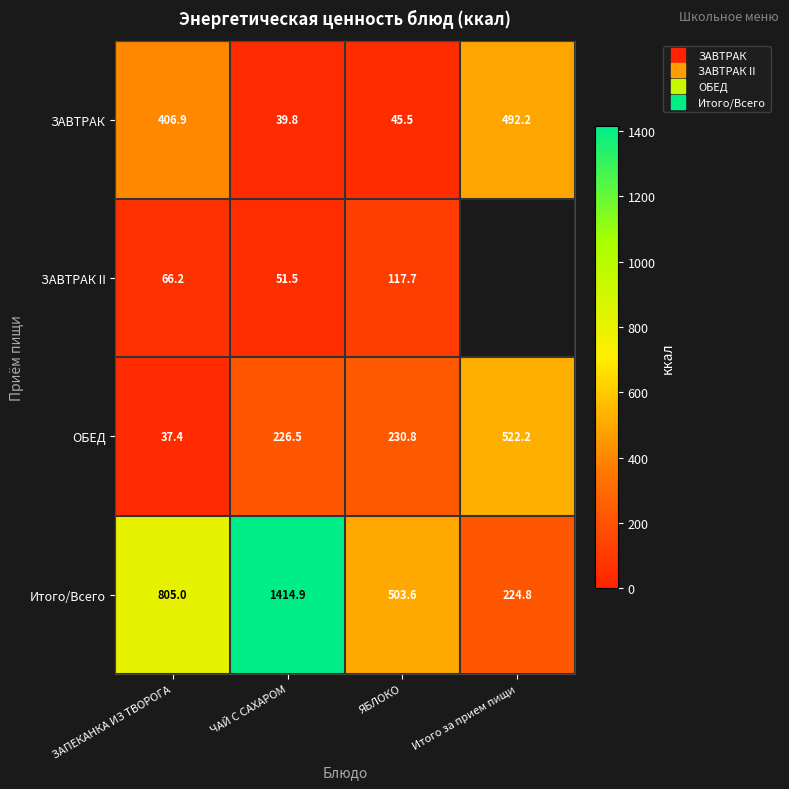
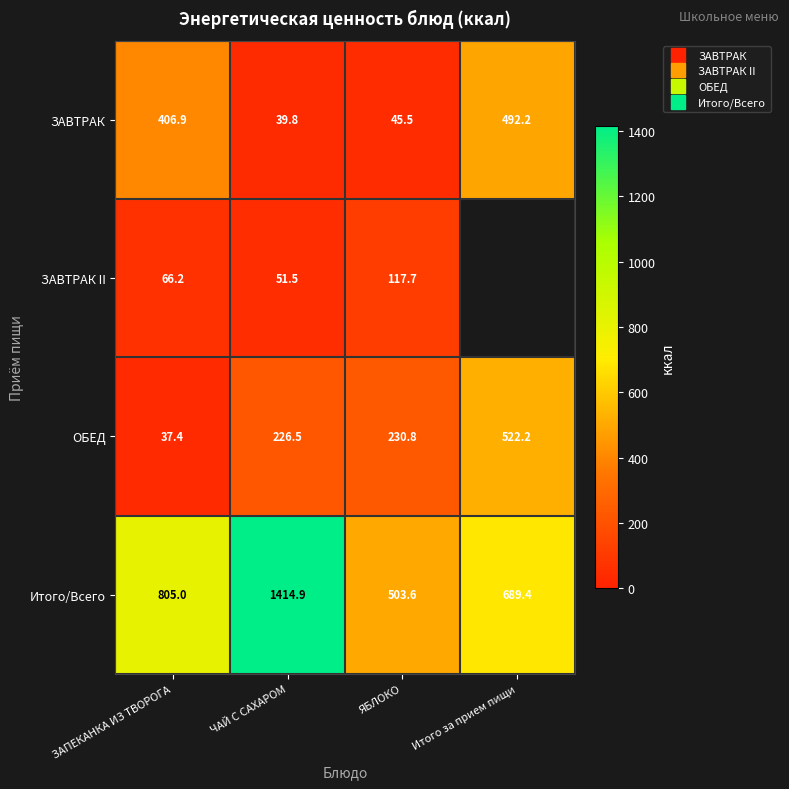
Итого/Всего, Итого за прием пищи: 224.8 -> 689.4
